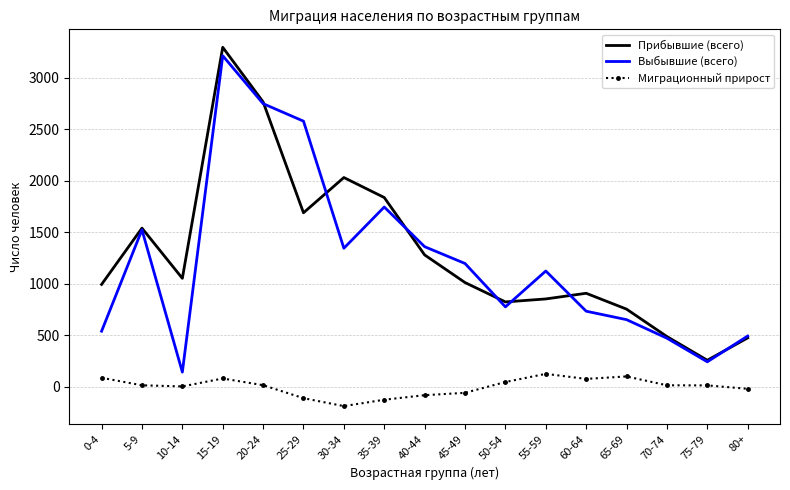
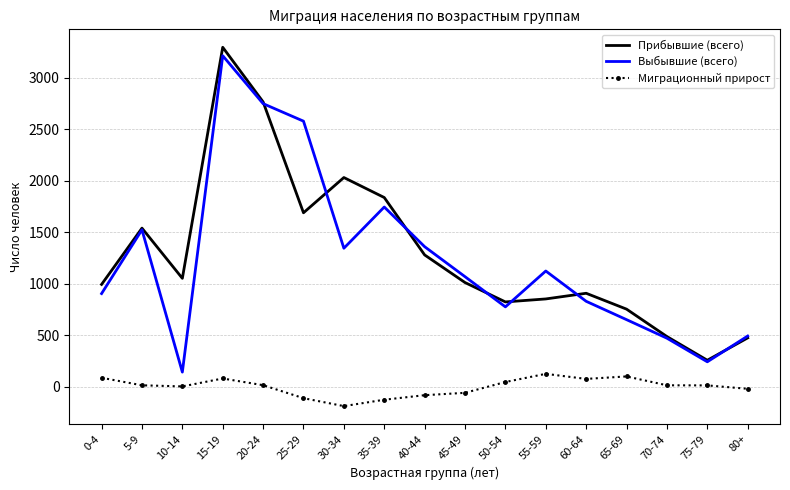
Выбывшие (всего), 0-4: 540 -> 910
Выбывшие (всего), 45-49: 1200 -> 1070
Выбывшие (всего), 60-64: 740 -> 830
